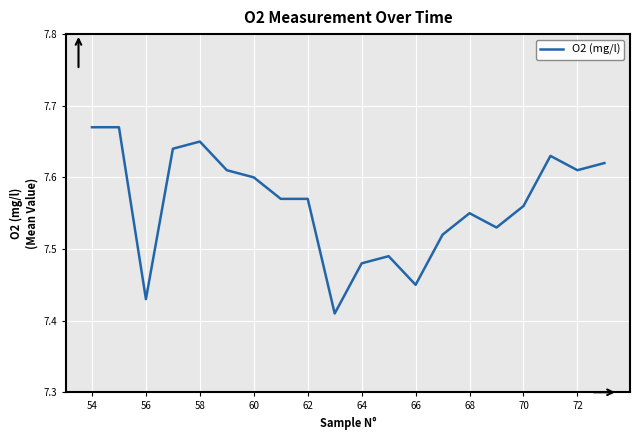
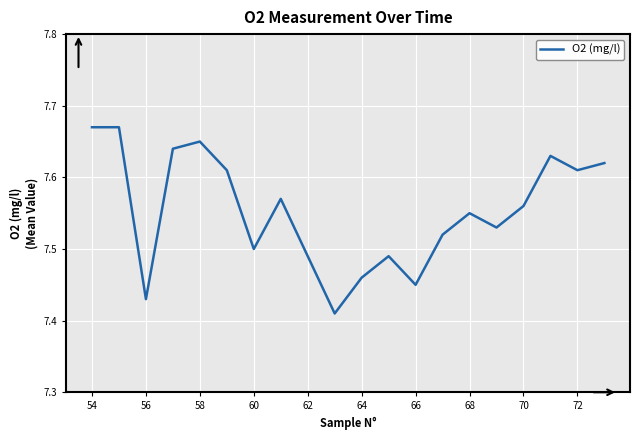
60: 7.6 -> 7.5
62: 7.57 -> 7.49
64: 7.48 -> 7.46
